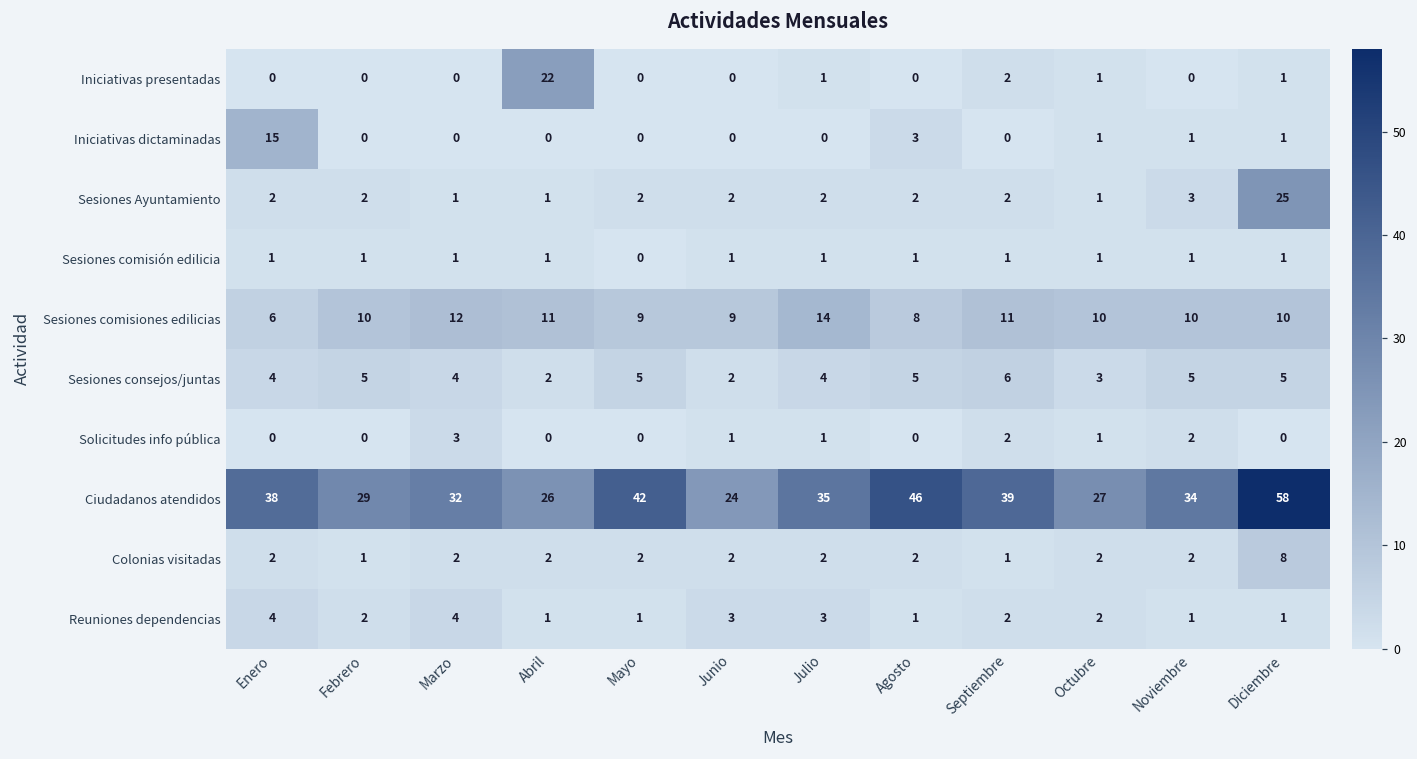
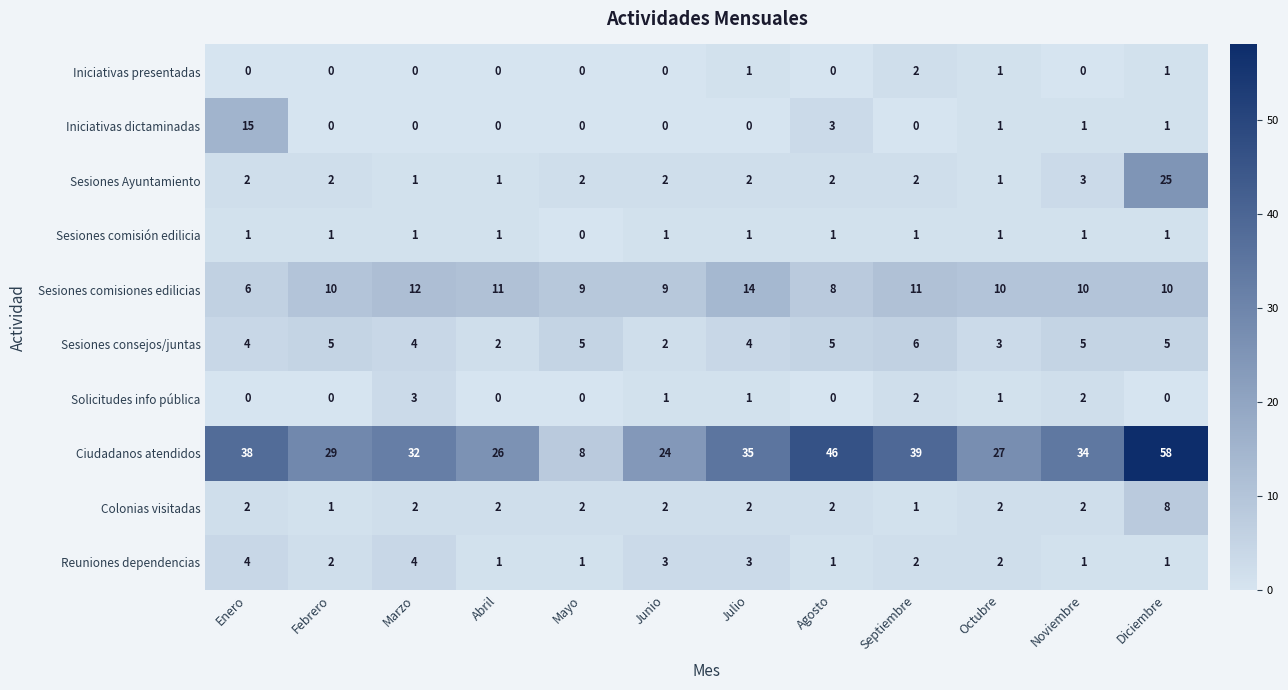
Iniciativas presentadas, Abril: 22 -> 0
Ciudadanos atendidos, Mayo: 42 -> 8
